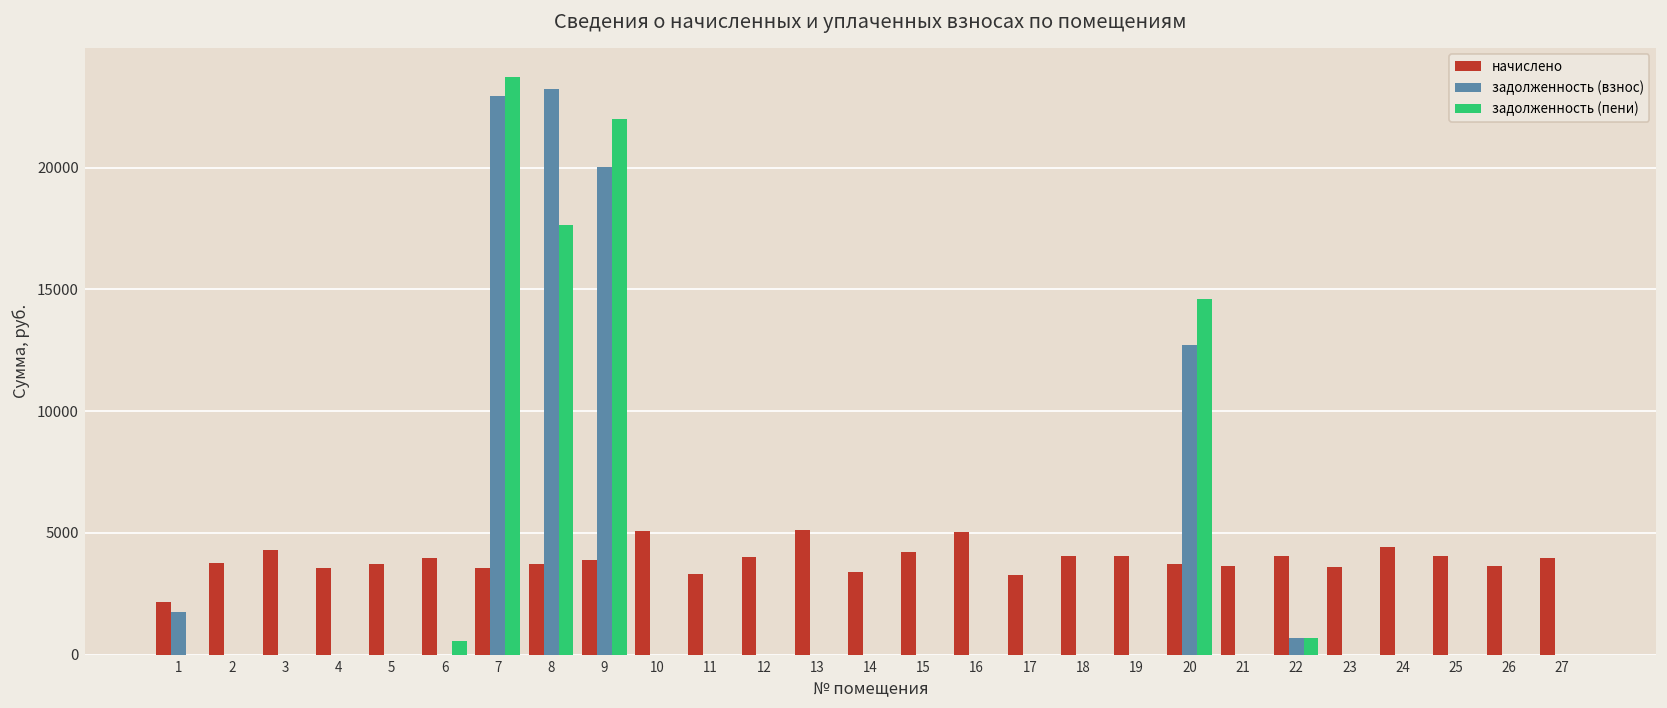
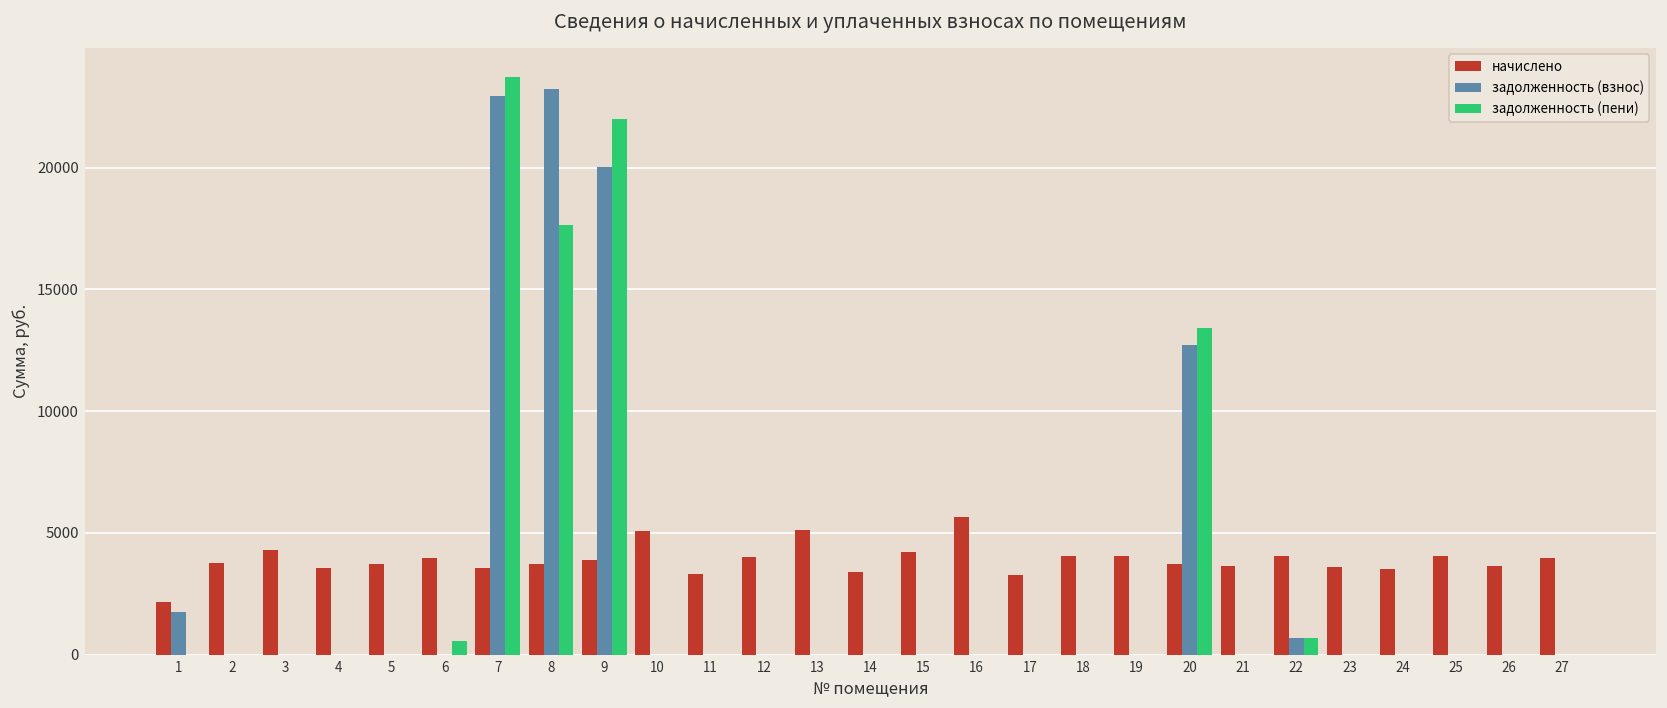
начислено, 16: 5100 -> 5600
задолженность (пени), 20: 14600 -> 13400
начислено, 24: 4400 -> 3500
